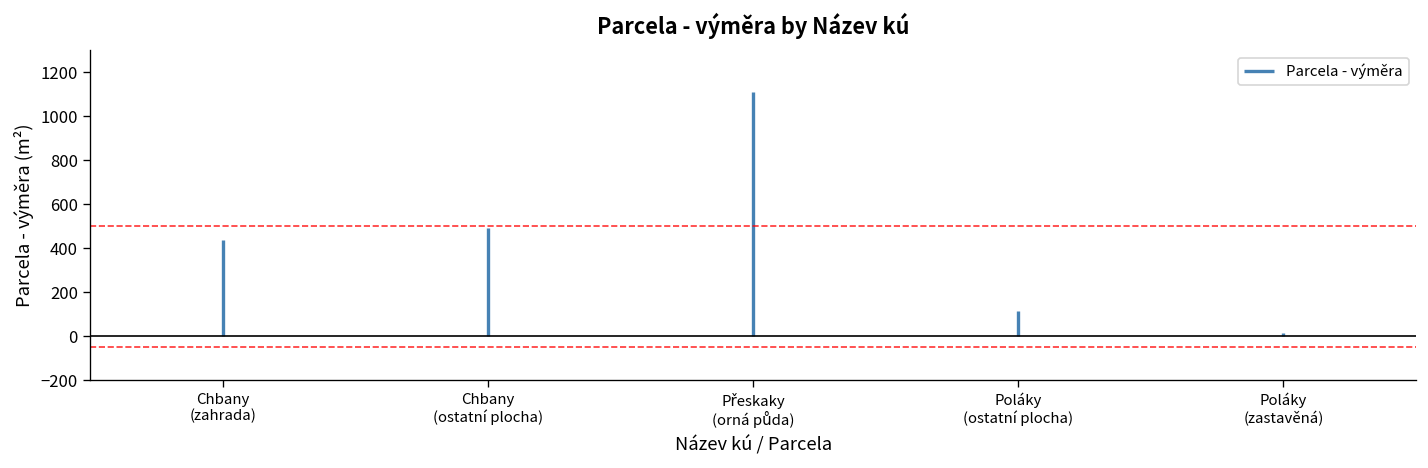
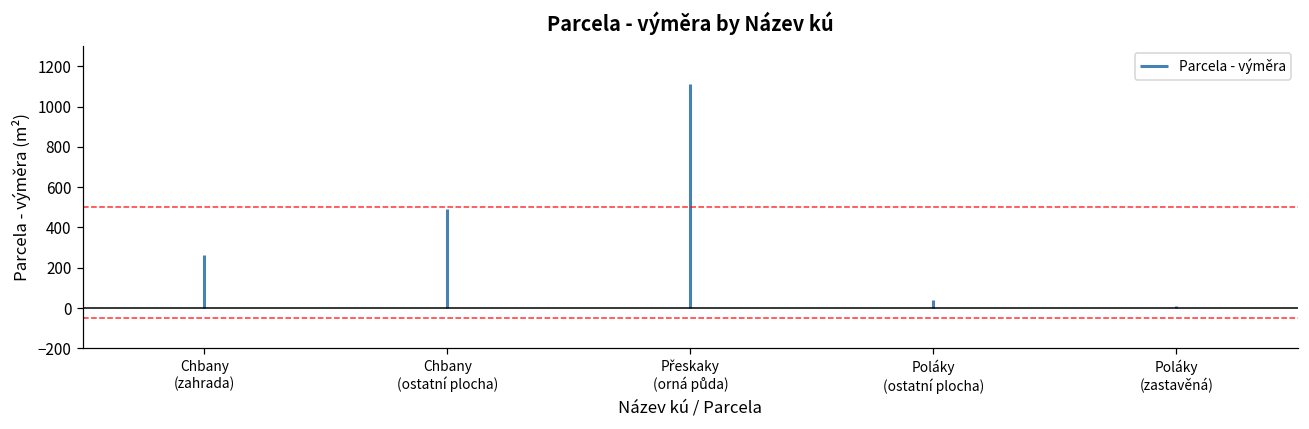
Chbany (zahrada): 440 -> 260
Poláky (ostatní plocha): 110 -> 40
